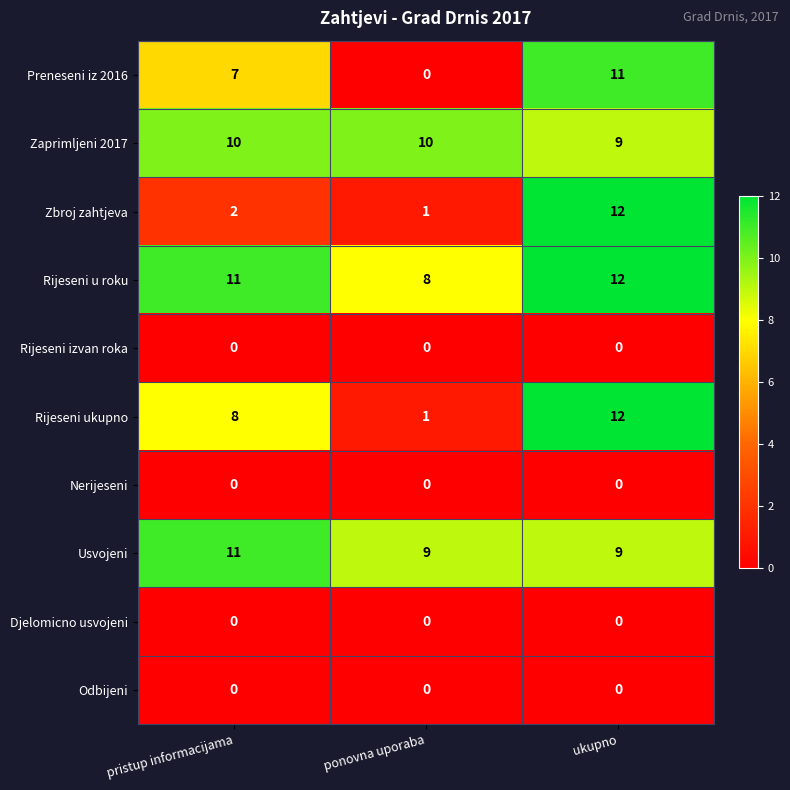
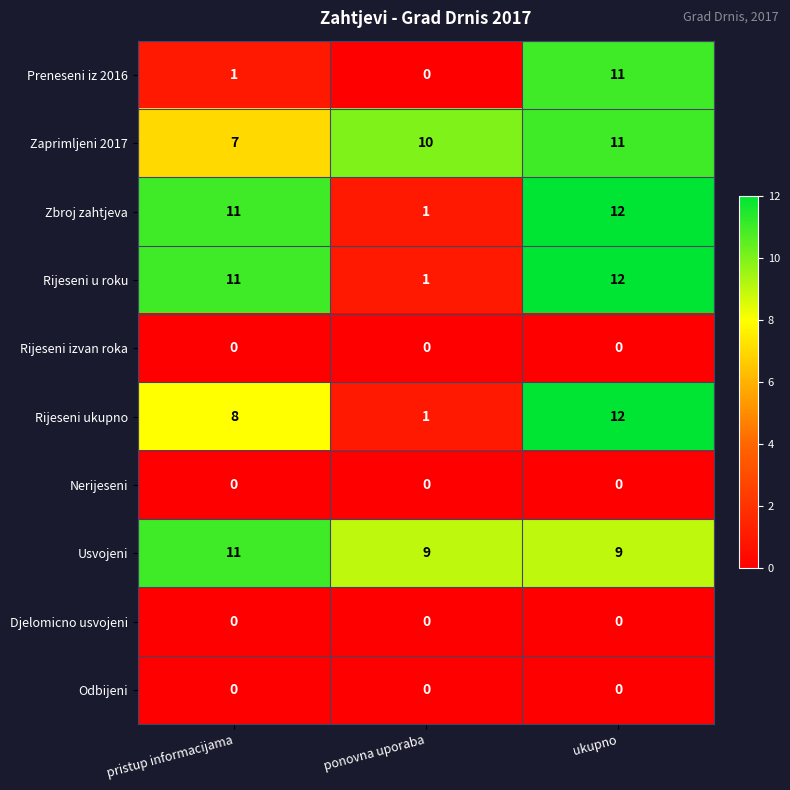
Preneseni iz 2016, pristup informacijama: 7 -> 1
Zaprimljeni 2017, pristup informacijama: 10 -> 7
Zaprimljeni 2017, ukupno: 9 -> 11
Zbroj zahtjeva, pristup informacijama: 2 -> 11
Rijeseni u roku, ponovna uporaba: 8 -> 1
